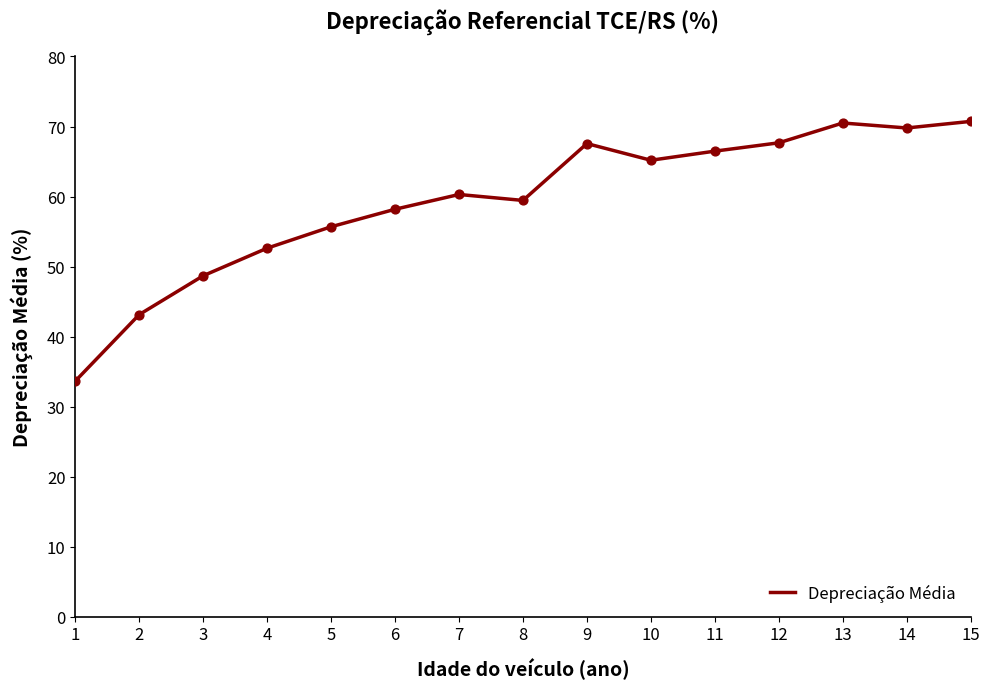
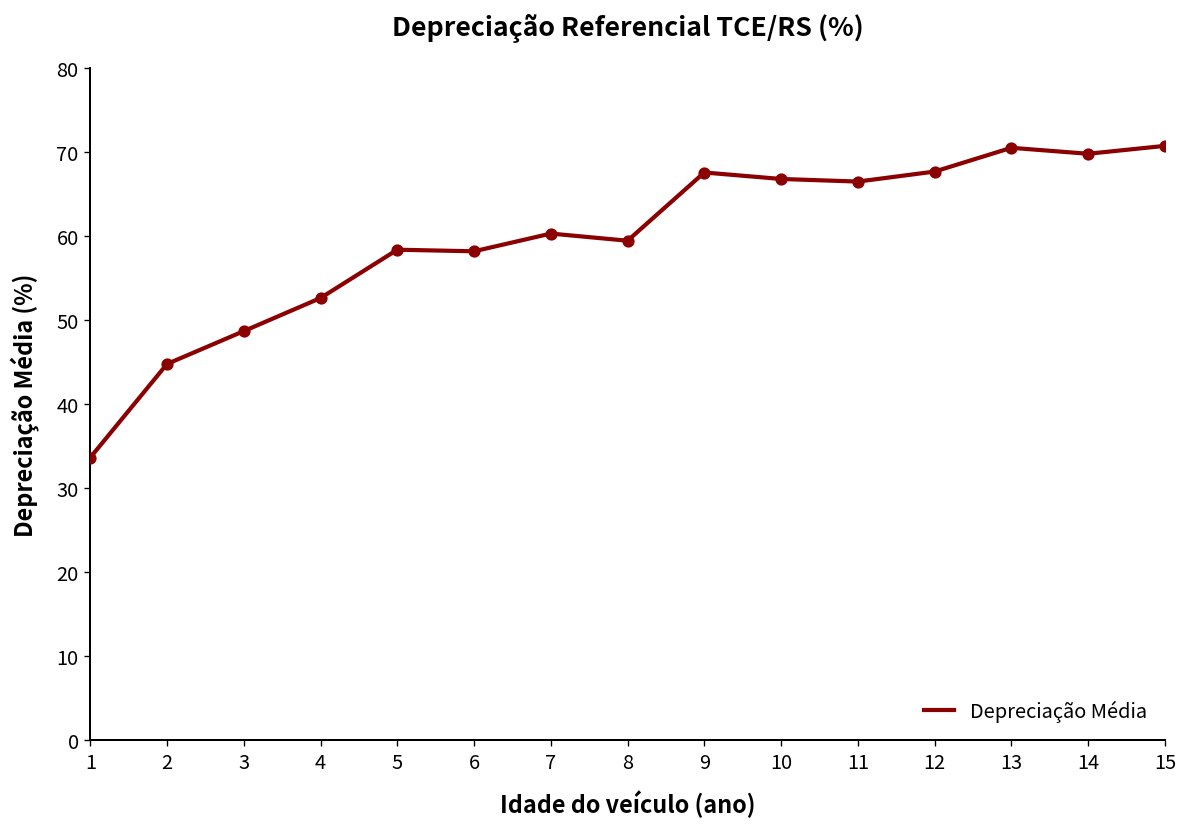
2: 43 -> 45
5: 56 -> 58
10: 65 -> 67
